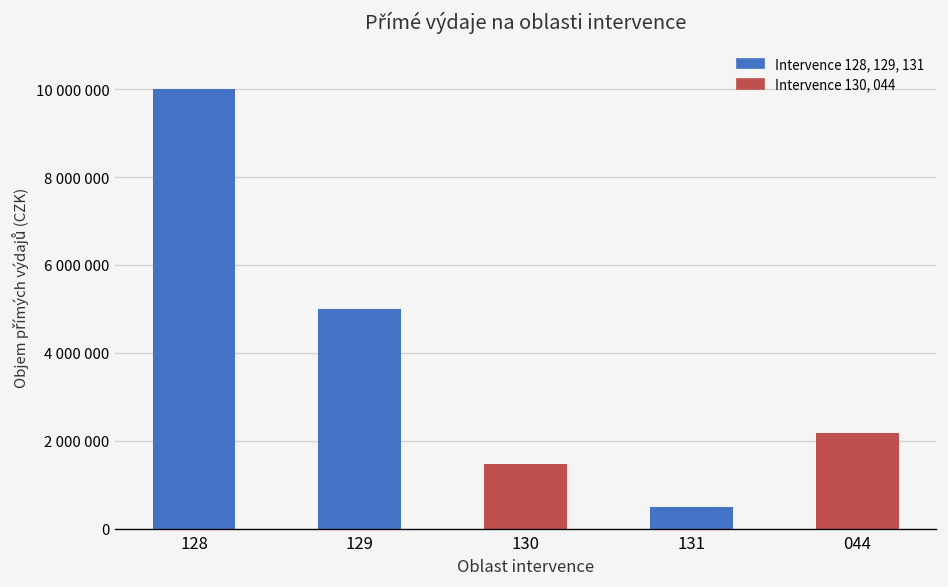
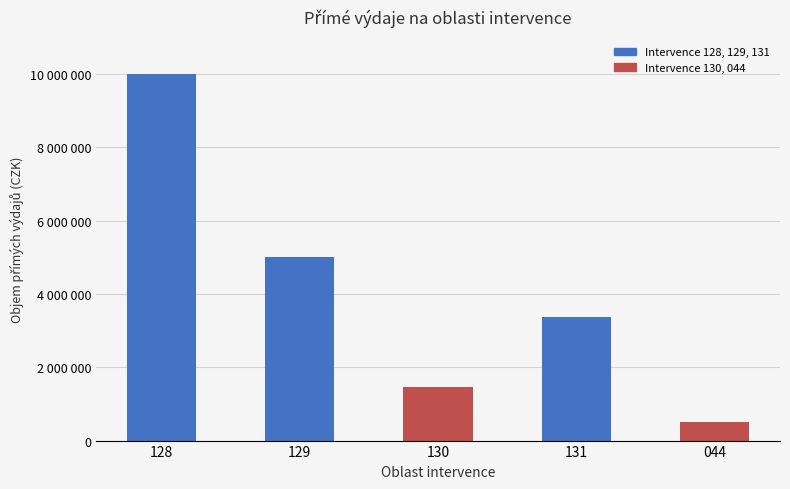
131: 500000 -> 3400000
044: 2200000 -> 500000
